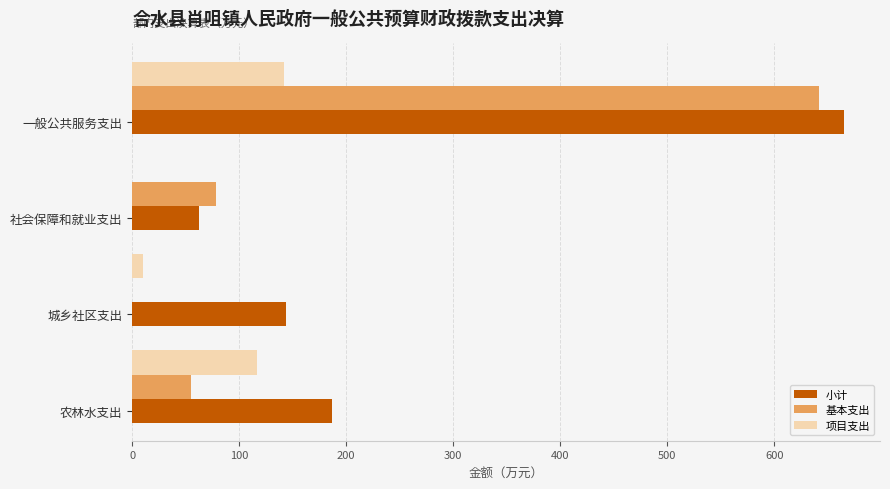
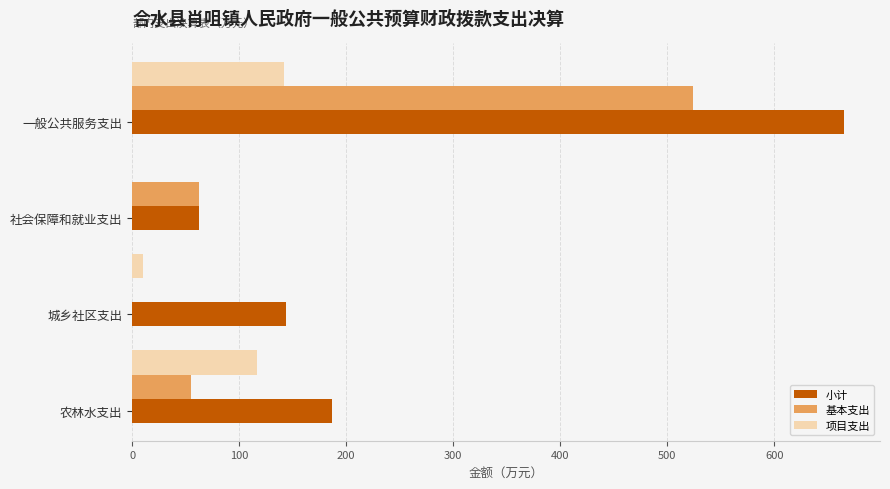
基本支出, 一般公共服务支出: 642 -> 524
基本支出, 社会保障和就业支出: 78 -> 63
